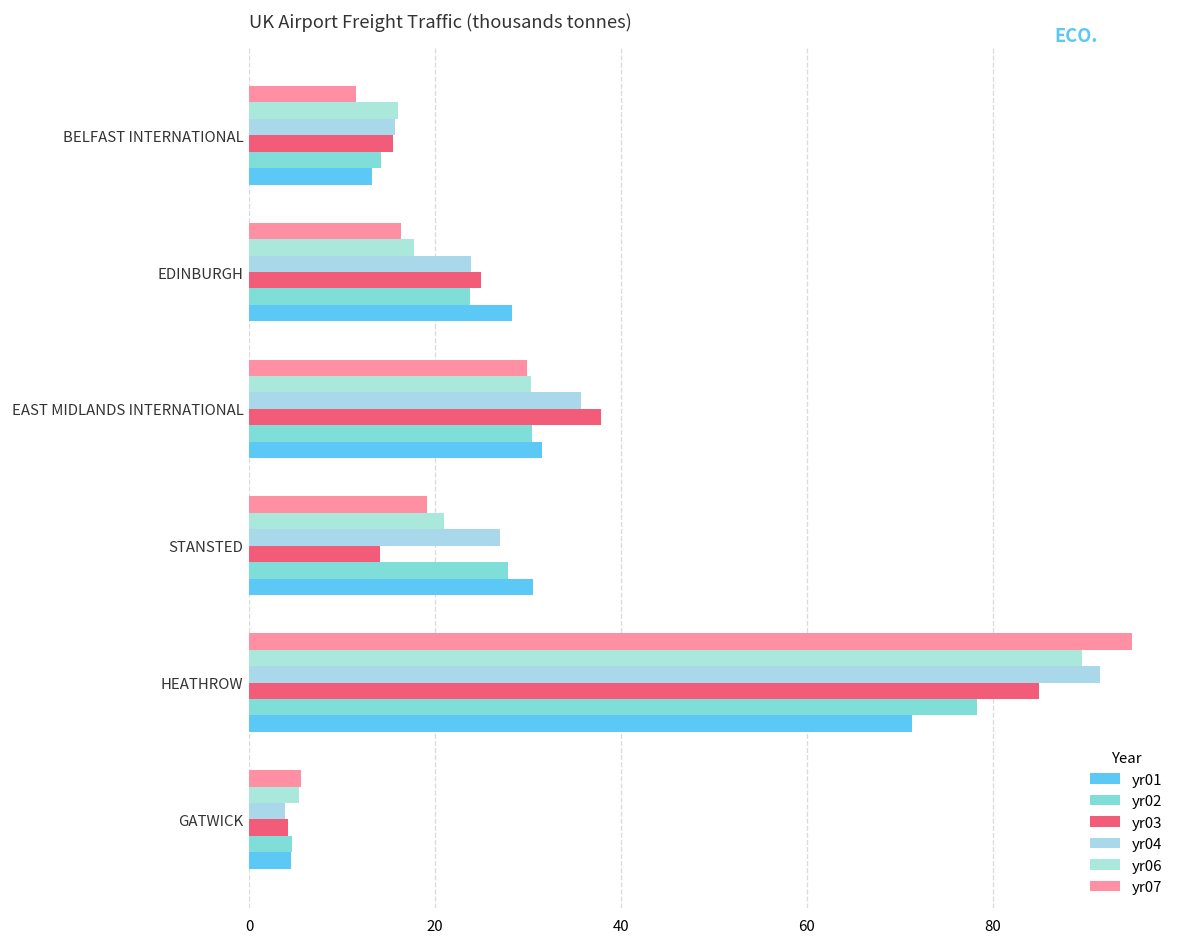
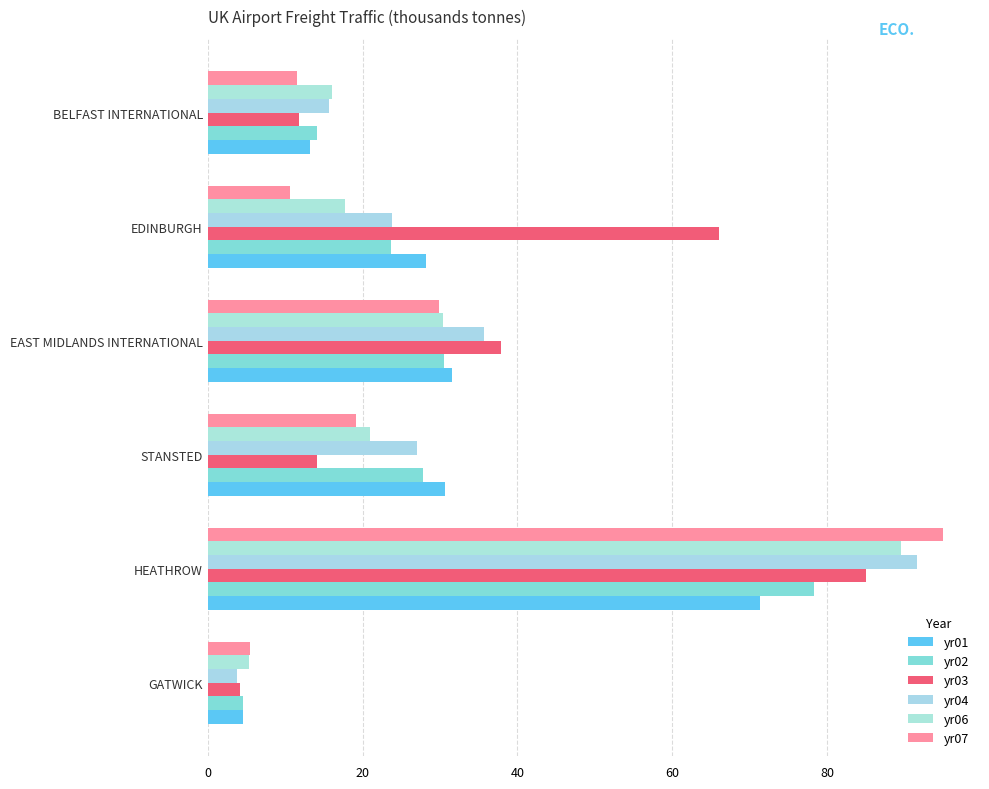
yr03, BELFAST INTERNATIONAL: 15 -> 12
yr07, EDINBURGH: 16 -> 11
yr03, EDINBURGH: 25 -> 66
